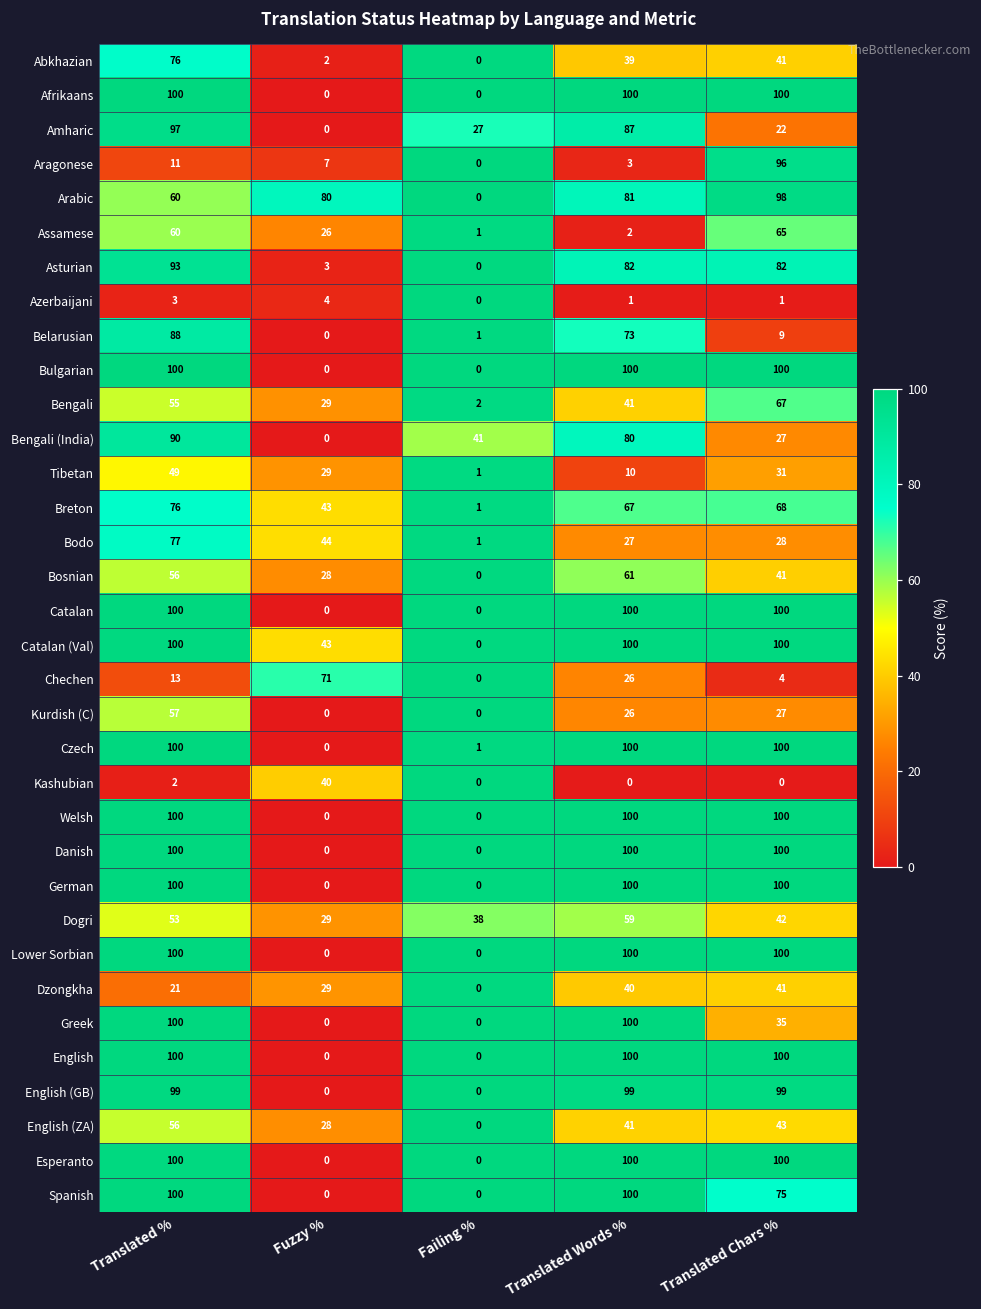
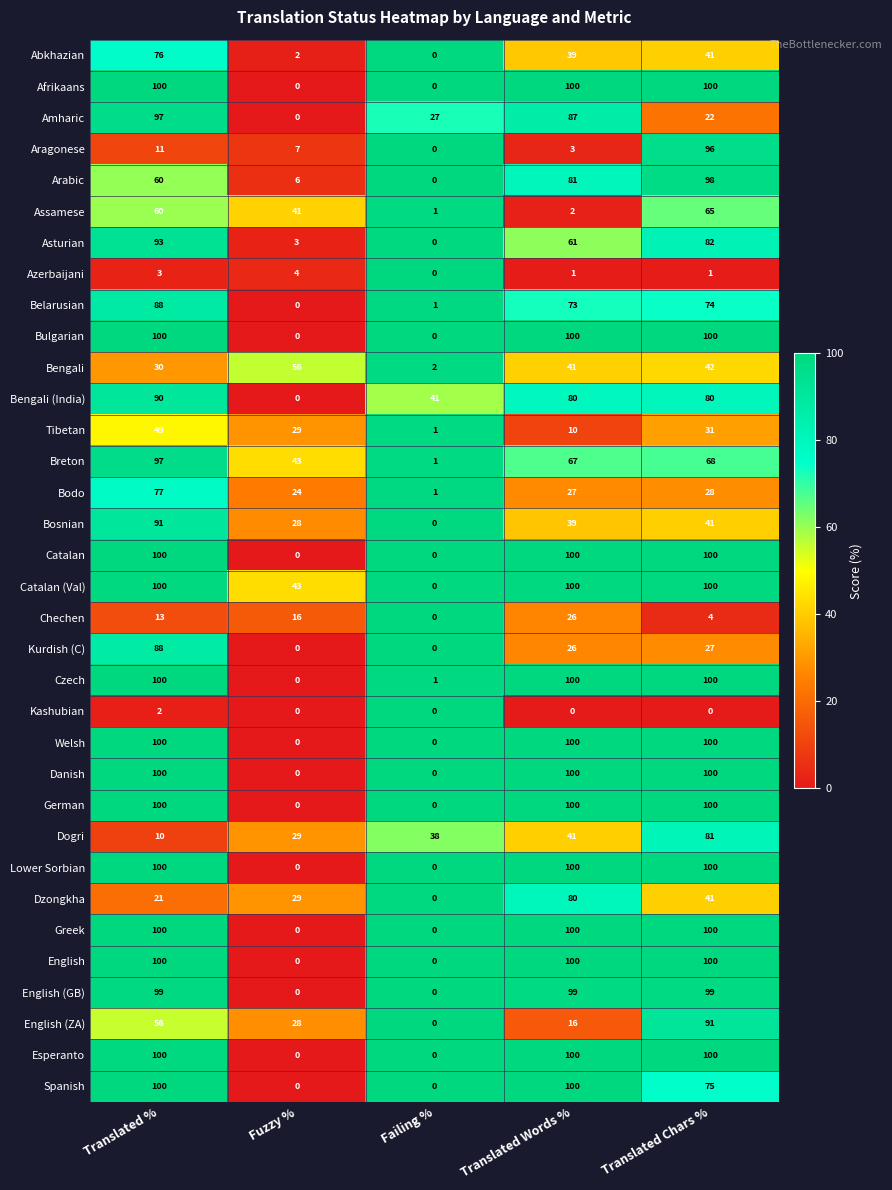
Arabic, Fuzzy %: 80 -> 6
Assamese, Fuzzy %: 26 -> 41
Asturian, Translated Words %: 82 -> 61
Belarusian, Translated Chars %: 9 -> 74
Bengali, Translated %: 55 -> 30
Bengali, Fuzzy %: 29 -> 56
Bengali, Translated Chars %: 67 -> 42
Bengali (India), Translated Chars %: 27 -> 80
Breton, Translated %: 76 -> 97
Bodo, Fuzzy %: 44 -> 24
Bosnian, Translated %: 56 -> 91
Bosnian, Translated Words %: 61 -> 39
Chechen, Fuzzy %: 71 -> 16
Kurdish (C), Translated %: 57 -> 88
Kashubian, Fuzzy %: 40 -> 0
Dogri, Translated %: 53 -> 10
Dogri, Translated Words %: 59 -> 41
Dogri, Translated Chars %: 42 -> 81
Dzongkha, Translated Words %: 40 -> 80
Greek, Translated Chars %: 35 -> 100
English (ZA), Translated Words %: 41 -> 16
English (ZA), Translated Chars %: 43 -> 91
